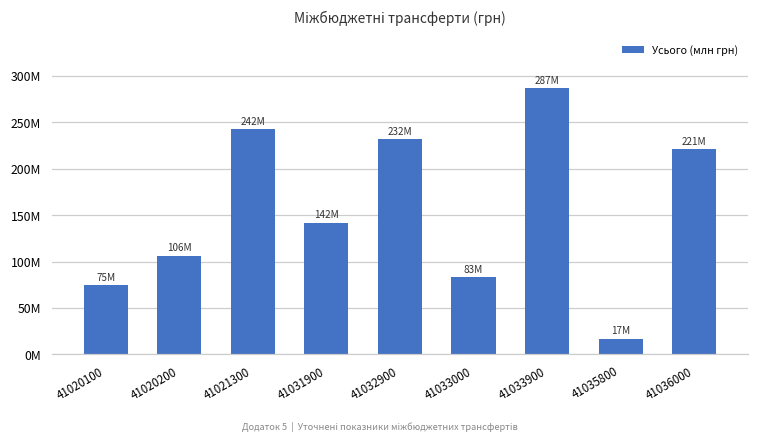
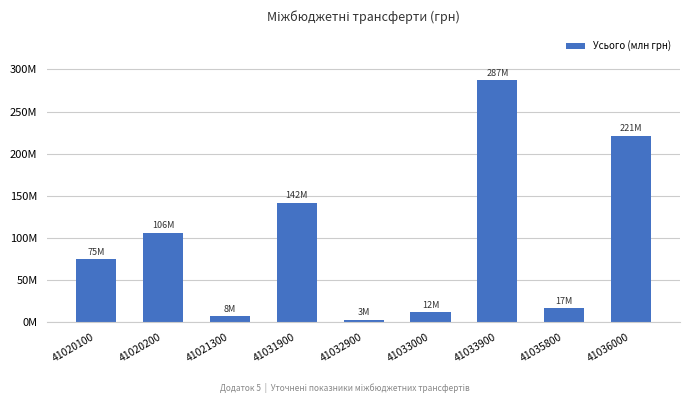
41021300: 242M -> 8M
41032900: 232M -> 3M
41033000: 83M -> 12M
